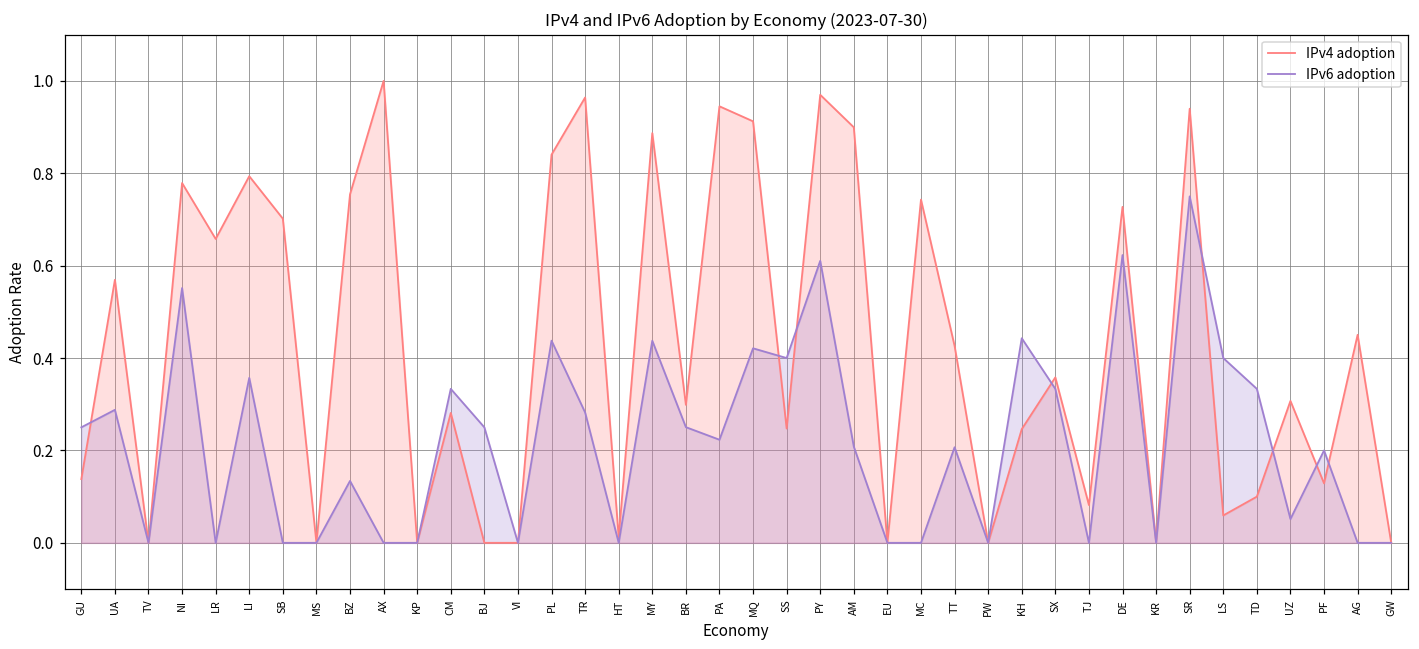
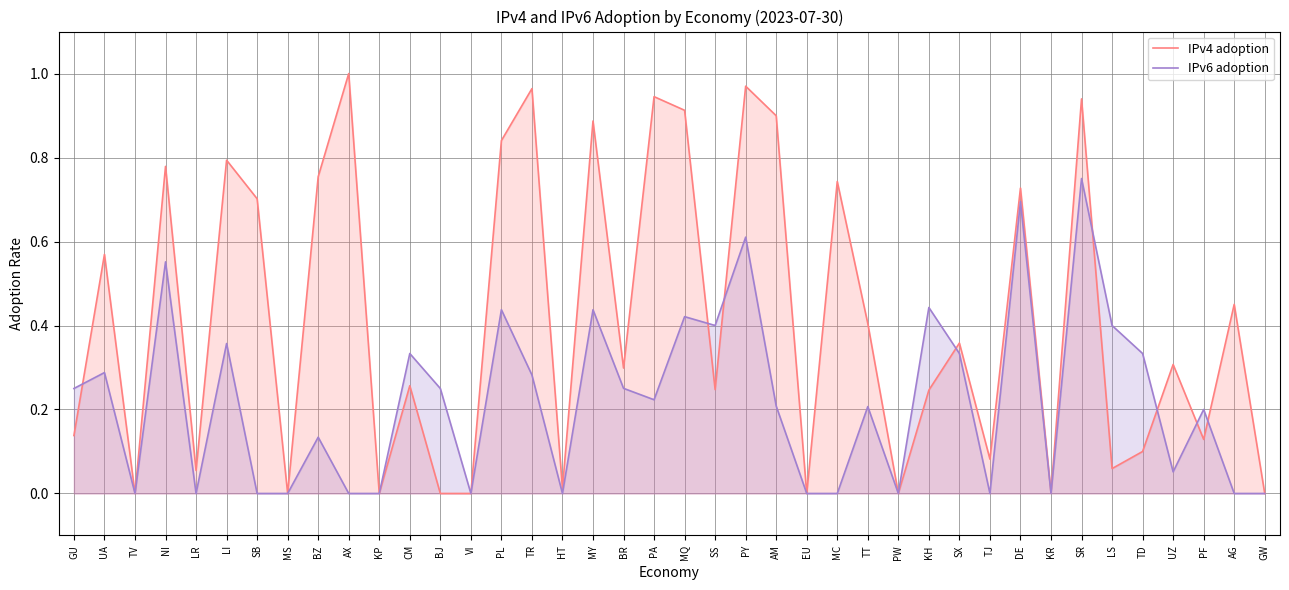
IPv4 adoption, LR: 0.66 -> 0.05
IPv4 adoption, CM: 0.28 -> 0.26
IPv4 adoption, TT: 0.43 -> 0.40
IPv6 adoption, DE: 0.62 -> 0.70
